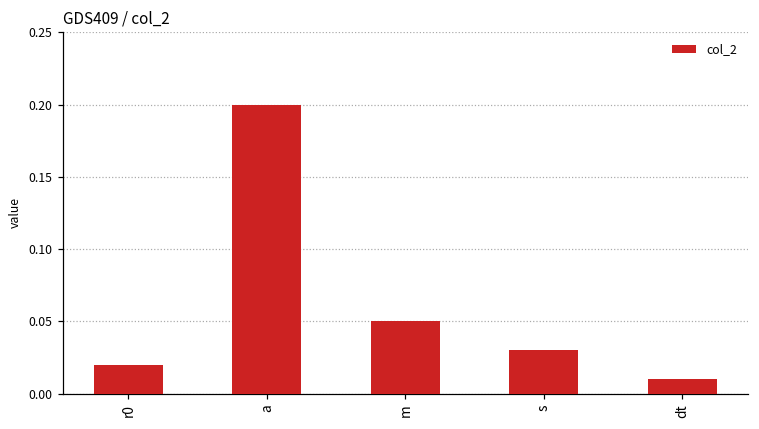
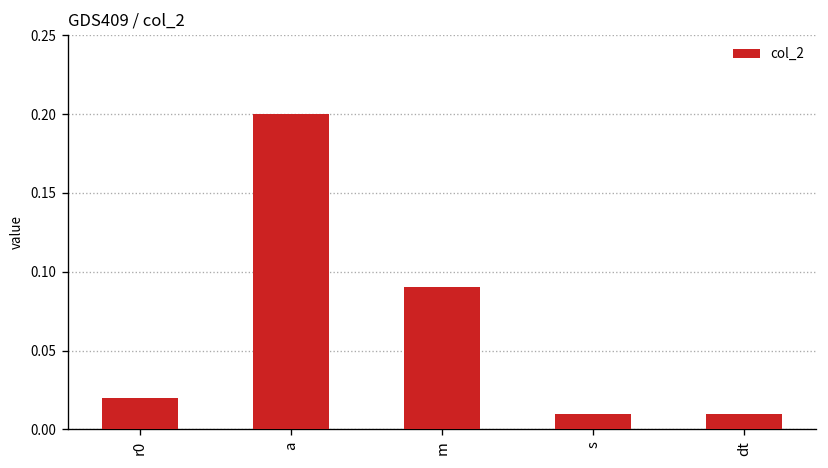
m: 0.05 -> 0.09
s: 0.03 -> 0.01
